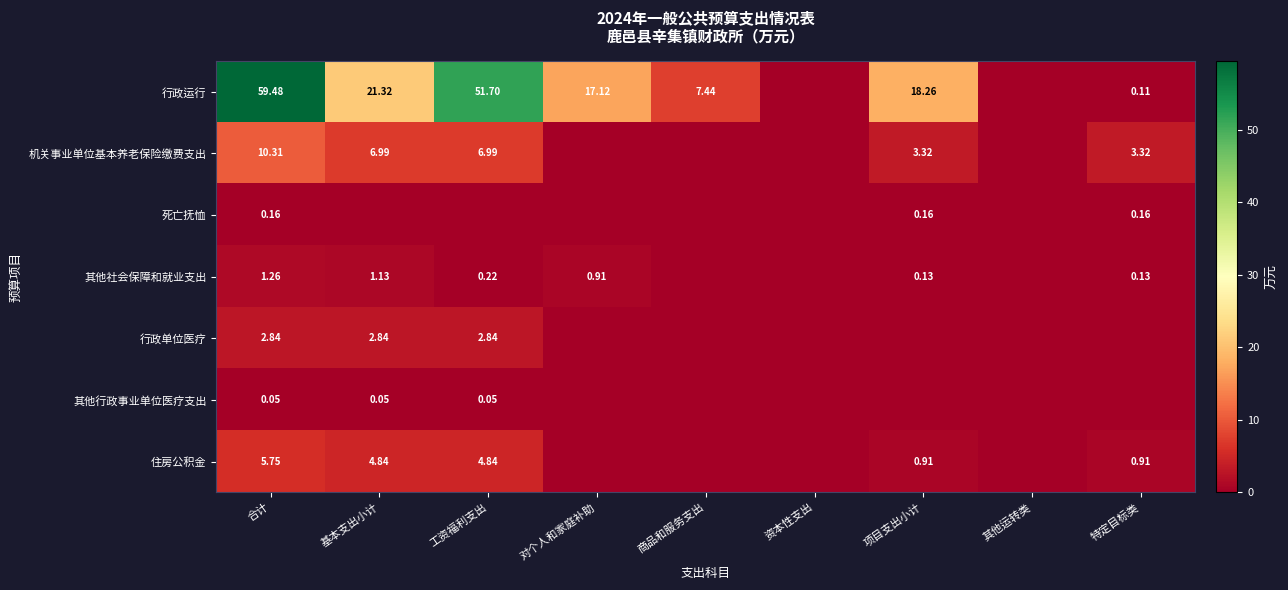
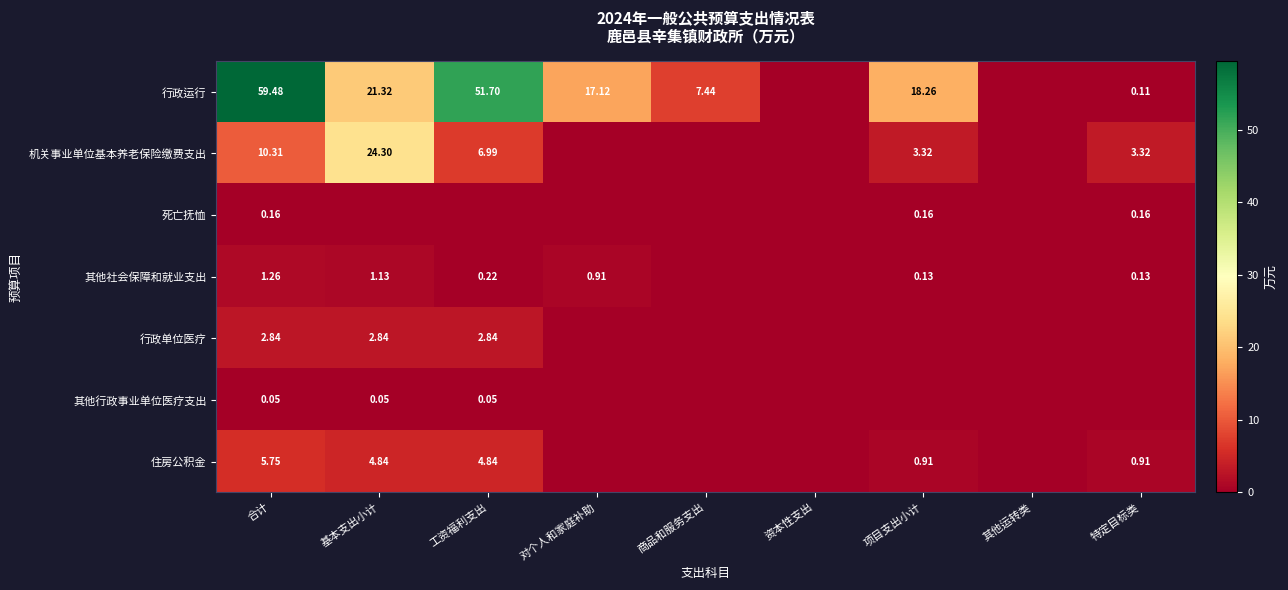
机关事业单位基本养老保险缴费支出, 基本支出小计: 6.99 -> 24.30
